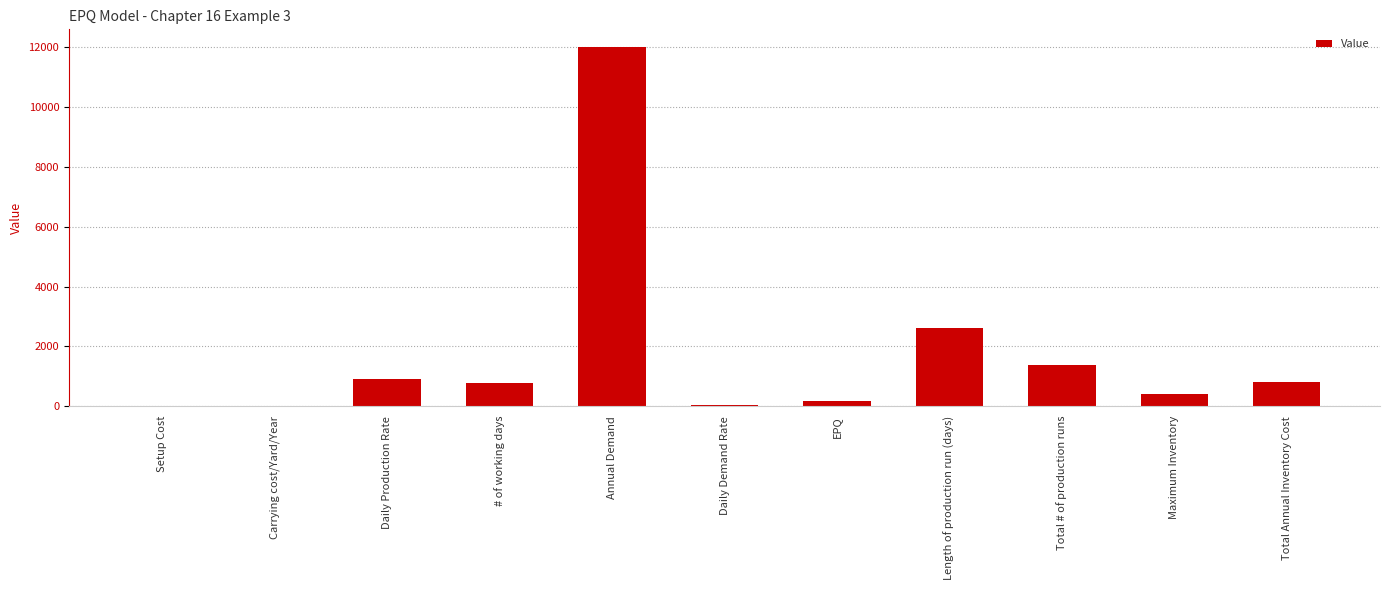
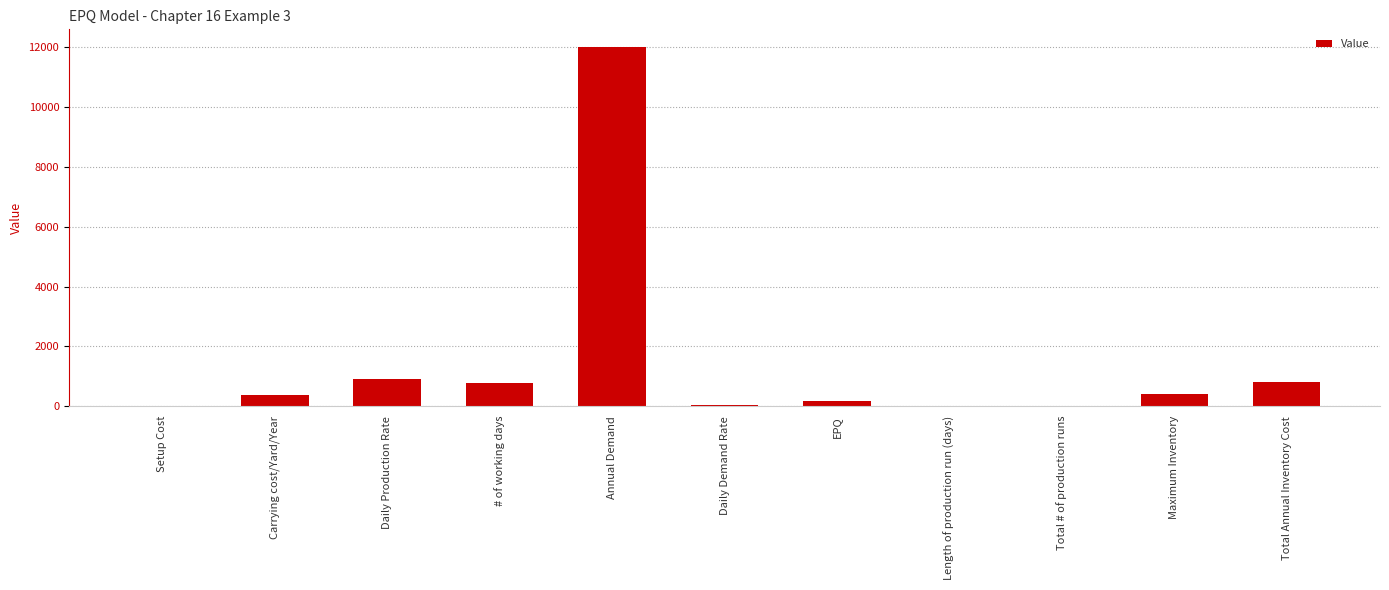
Carrying cost/Yard/Year: 0 -> 400
Length of production run (days): 2600 -> 0
Total # of production runs: 1400 -> 0
